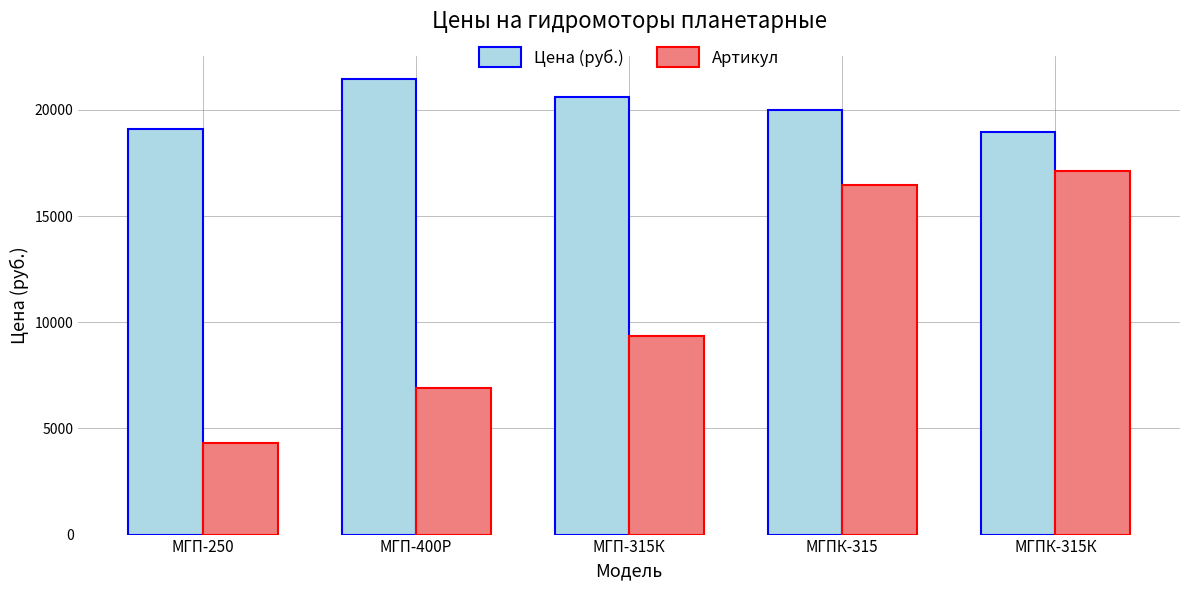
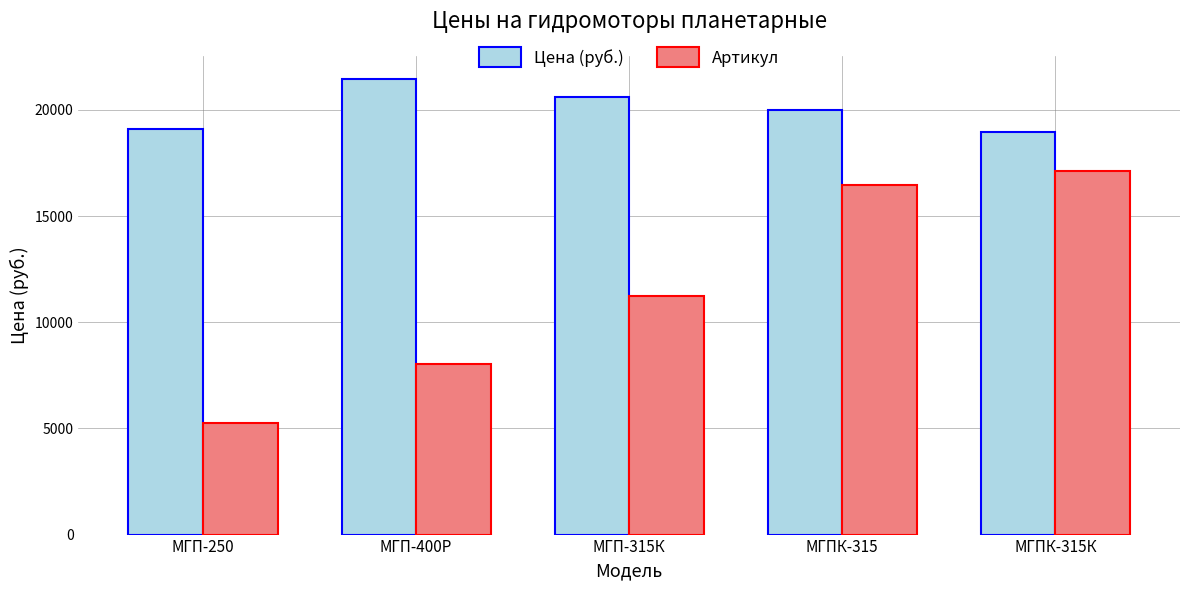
Артикул, МГП-250: 4300 -> 5300
Артикул, МГП-400Р: 6900 -> 8000
Артикул, МГП-315К: 9300 -> 11200
